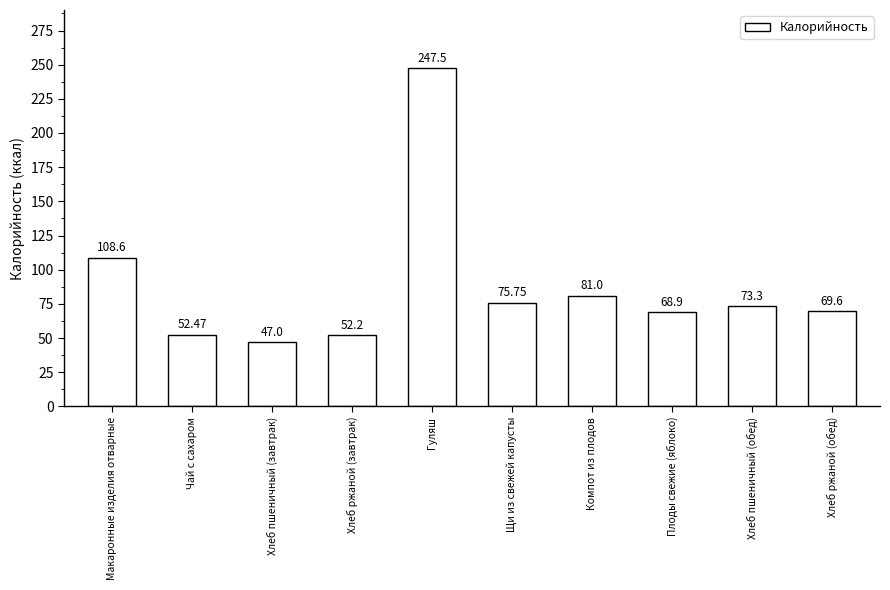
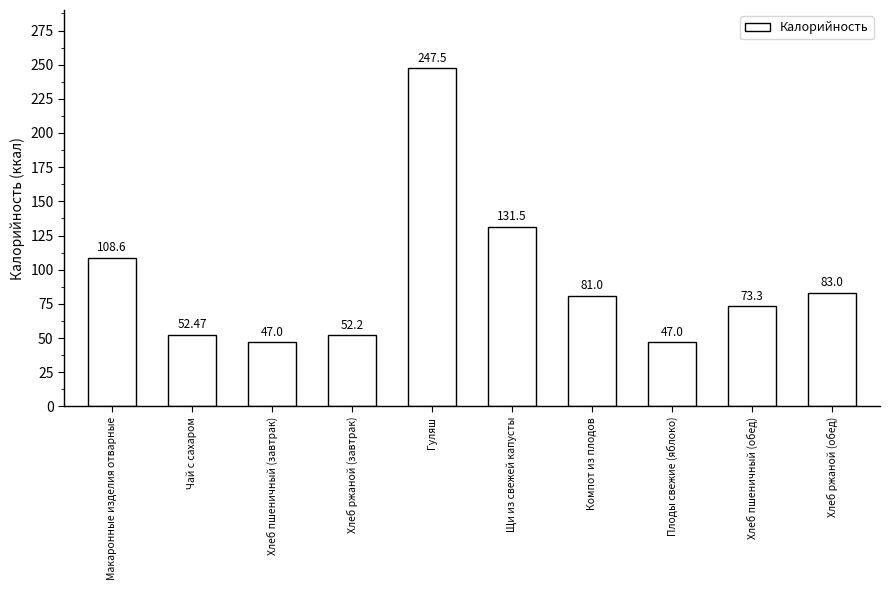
Щи из свежей капусты: 75.75 -> 131.5
Плоды свежие (яблоко): 68.9 -> 47.0
Хлеб ржаной (обед): 69.6 -> 83.0
